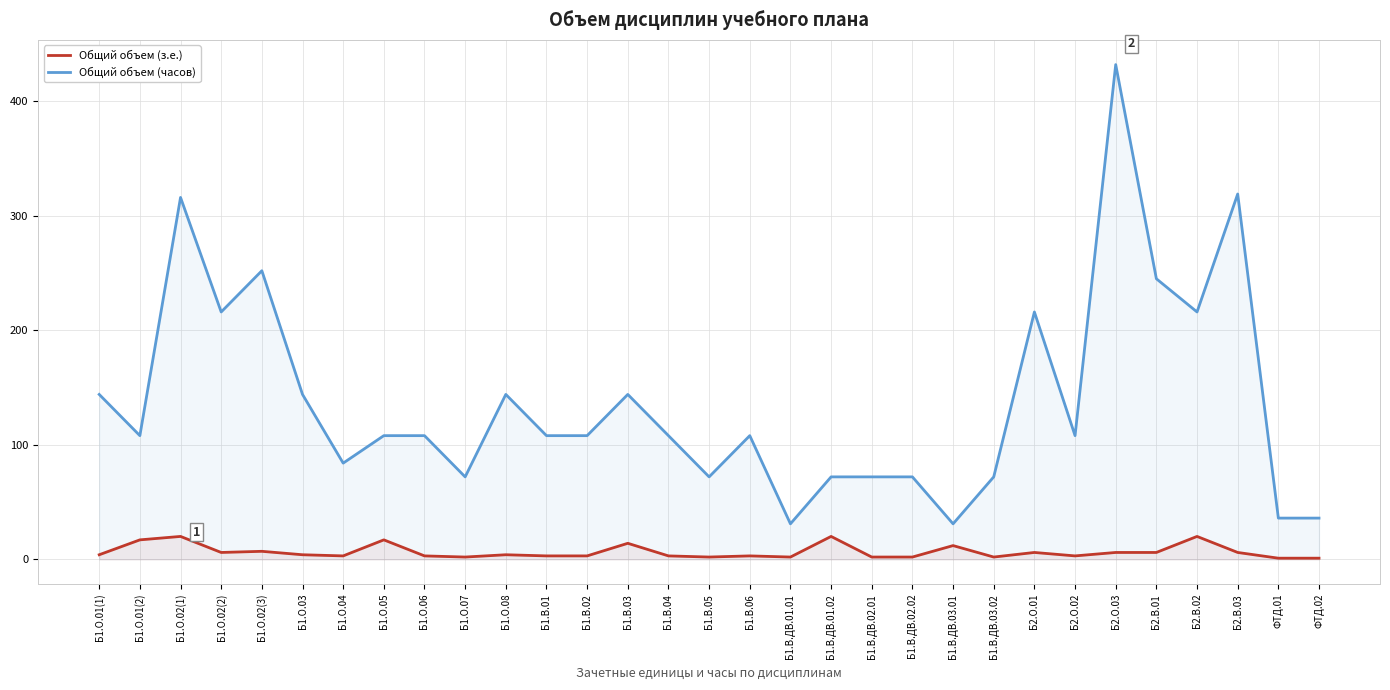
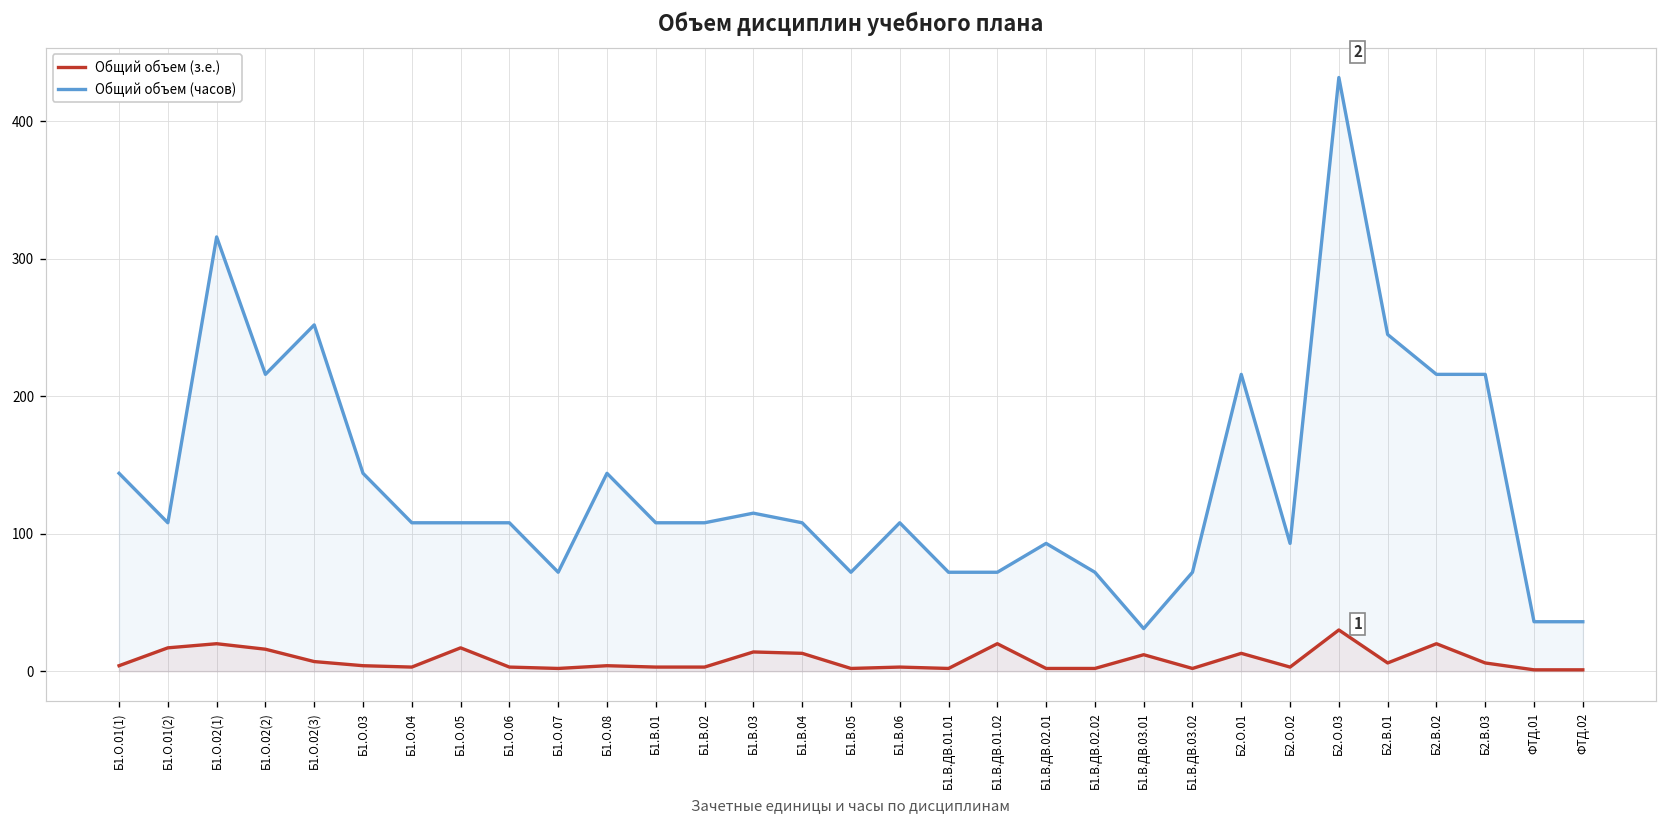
Общий объем (з.е.), Б1.О.02(2): 6 -> 16
Общий объем (часов), Б1.О.04: 84 -> 108
Общий объем (часов), Б1.В.03: 144 -> 115
Общий объем (з.е.), Б1.В.04: 3 -> 13
Общий объем (часов), Б1.В.ДВ.01.01: 31 -> 72
Общий объем (часов), Б1.В.ДВ.02.01: 72 -> 93
Общий объем (з.е.), Б2.О.01: 6 -> 13
Общий объем (часов), Б2.О.02: 108 -> 93
Общий объем (з.е.), Б2.О.03: 6 -> 30
Общий объем (часов), Б2.В.03: 319 -> 216
